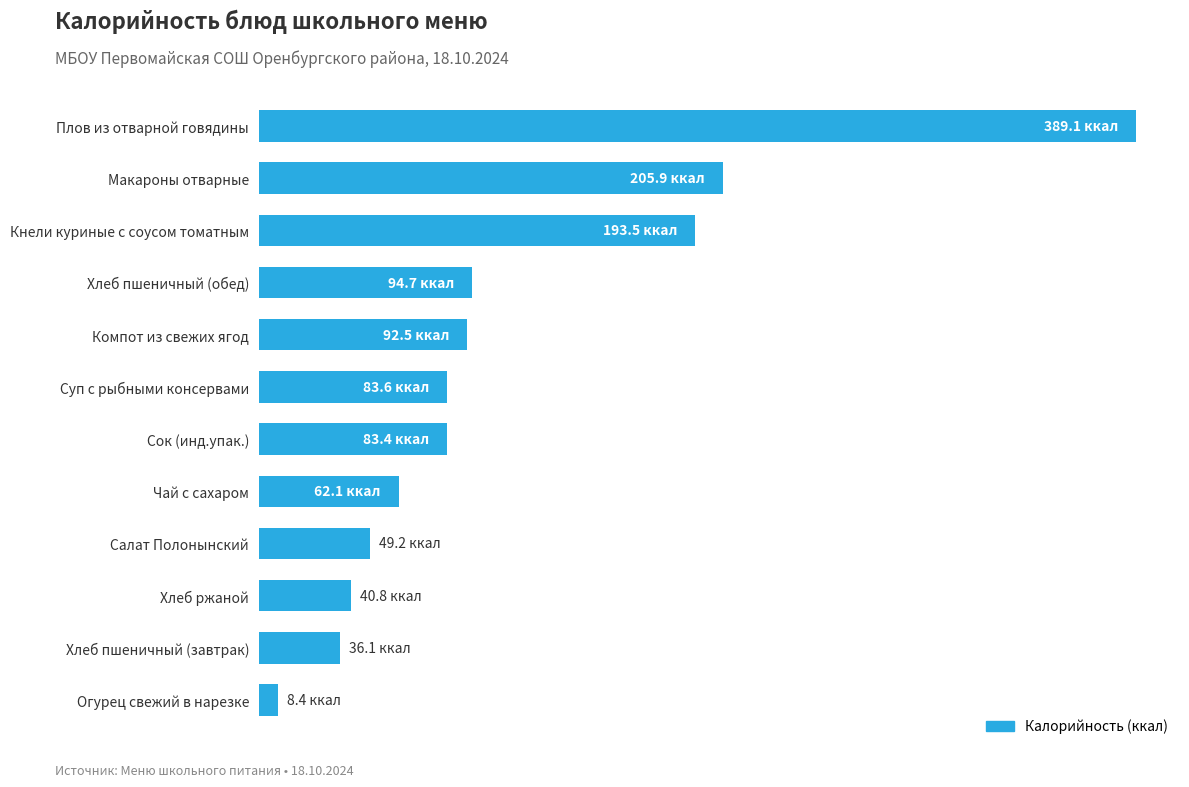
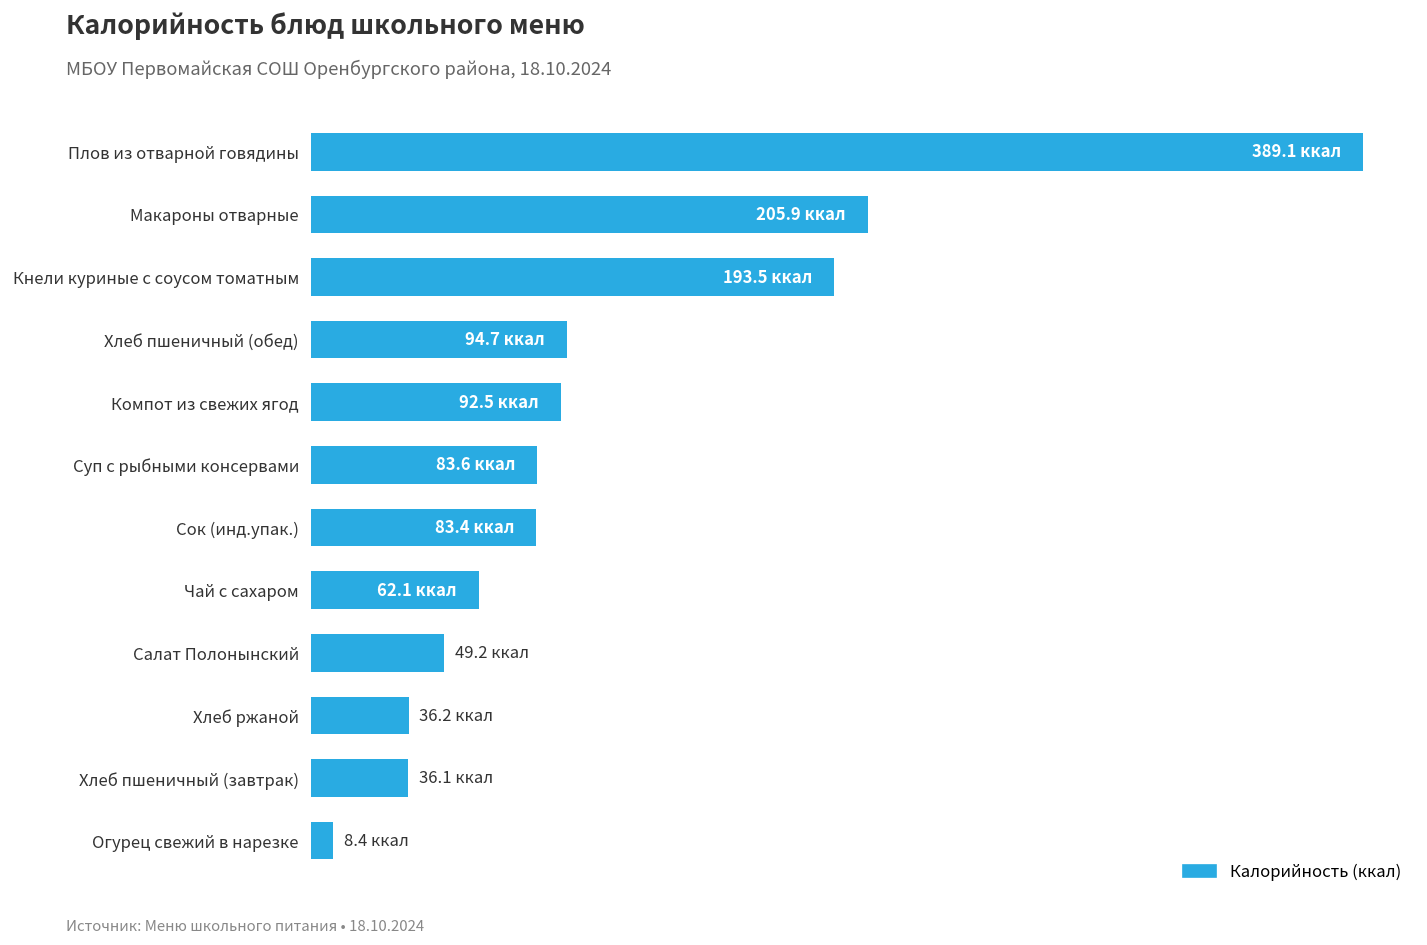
Хлеб ржаной: 40.8 -> 36.2
